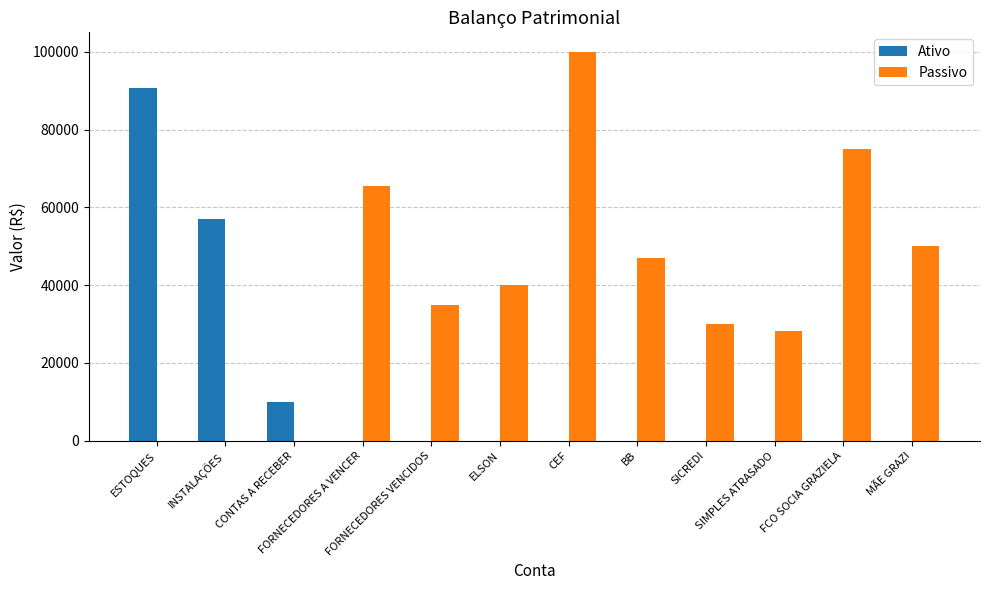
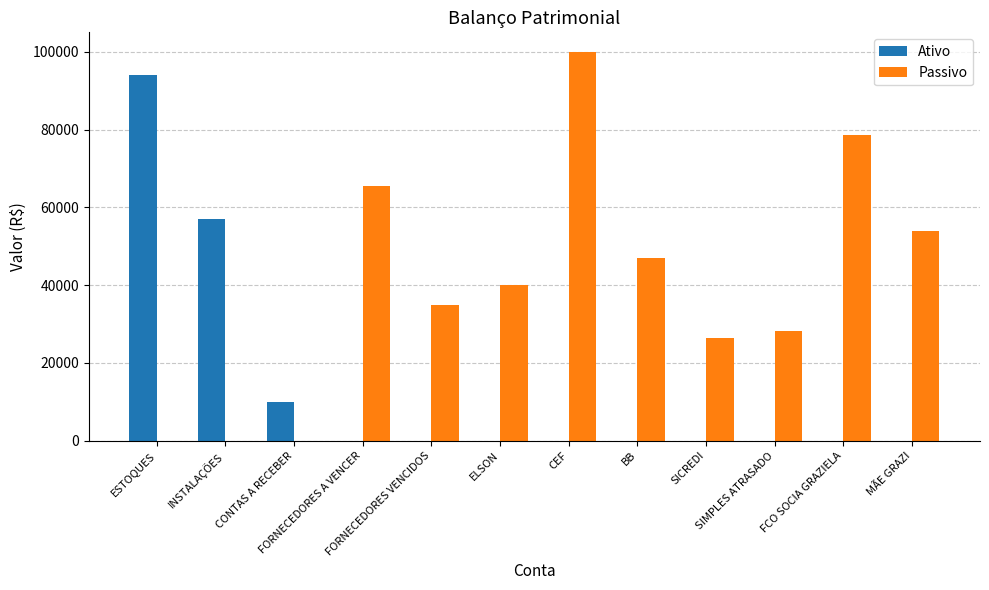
Ativo, ESTOQUES: 91000 -> 94000
Passivo, SICREDI: 30000 -> 26000
Passivo, FCO SOCIA GRAZIELA: 75000 -> 79000
Passivo, MÃE GRAZI: 50000 -> 54000
